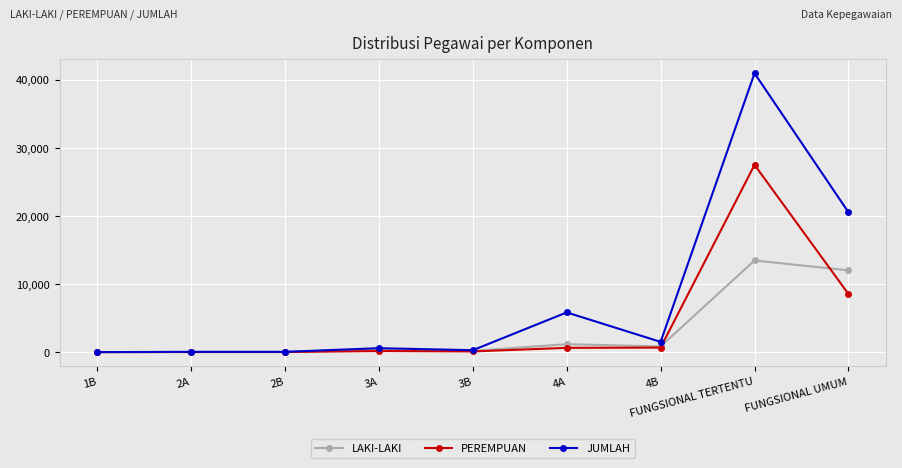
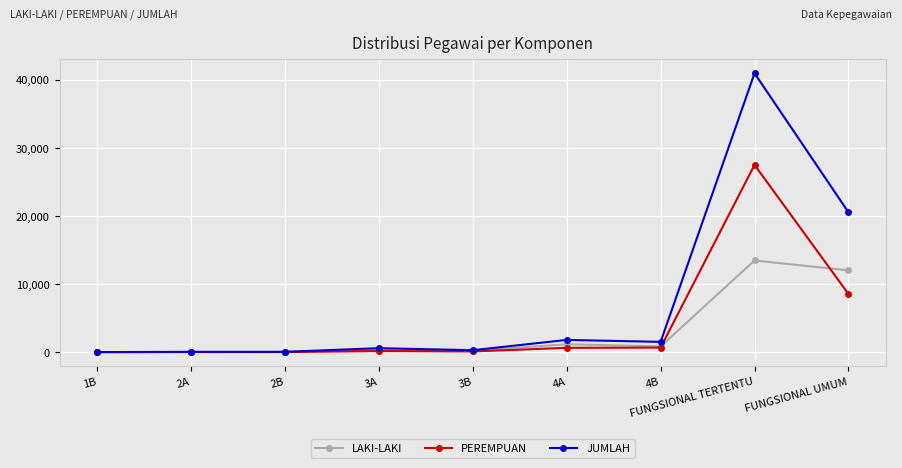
JUMLAH, 4A: 6,000 -> 2,000
